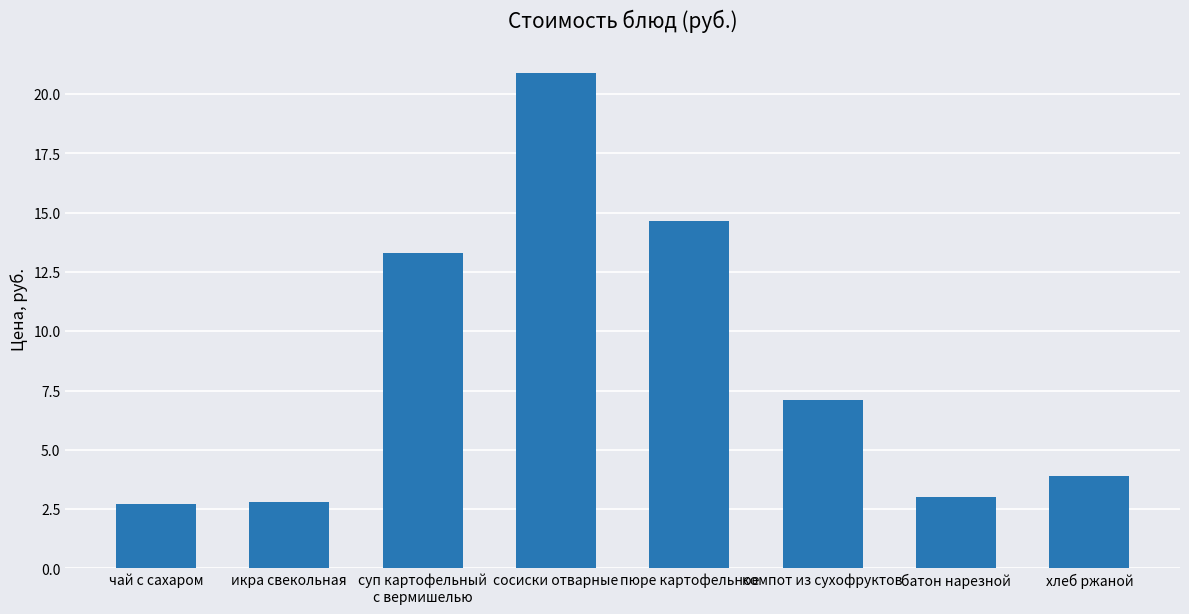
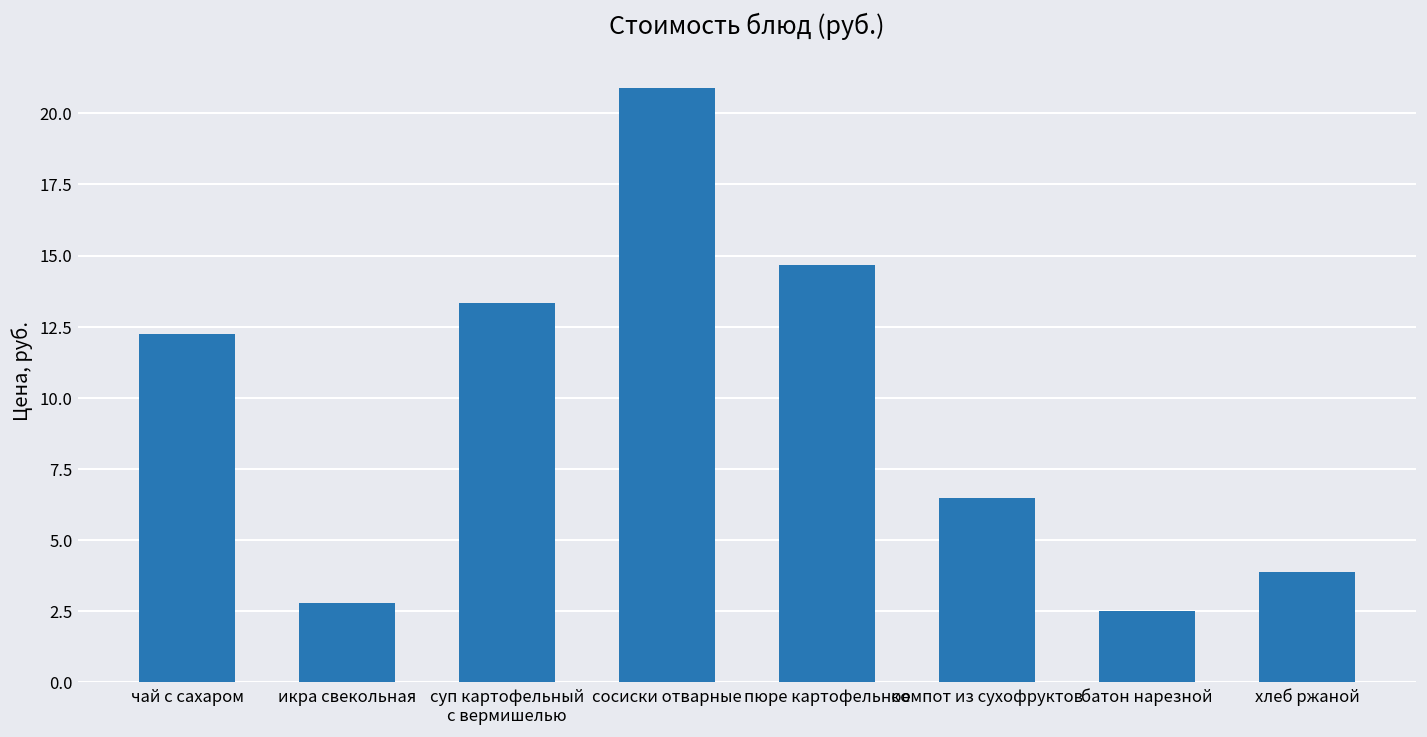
чай с сахаром: 2.7 -> 12.2
компот из сухофруктов: 7.1 -> 6.5
батон нарезной: 3.0 -> 2.5
